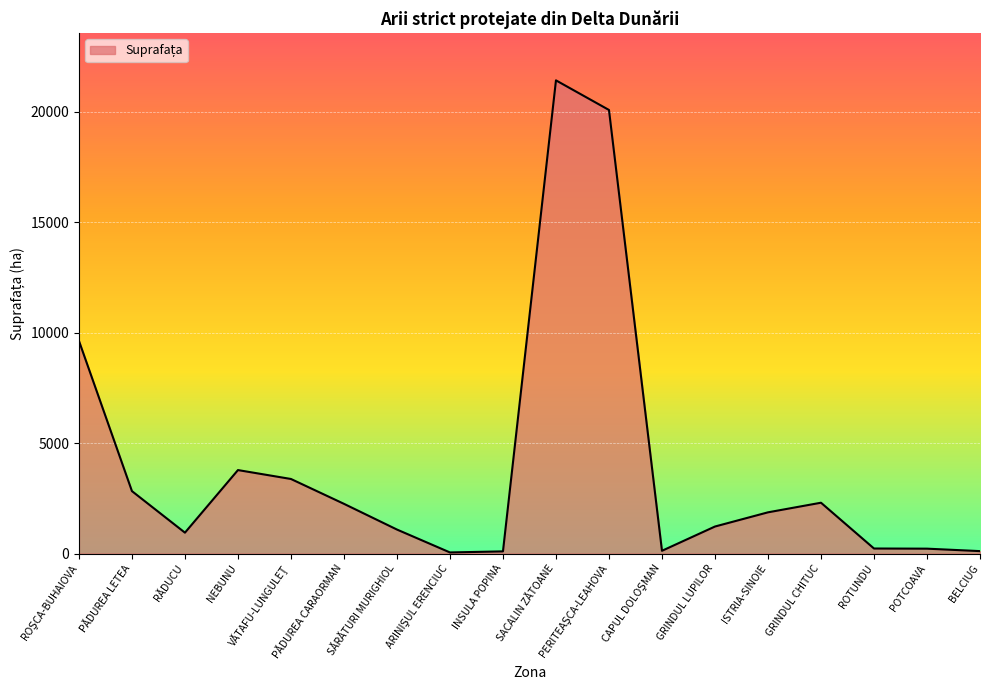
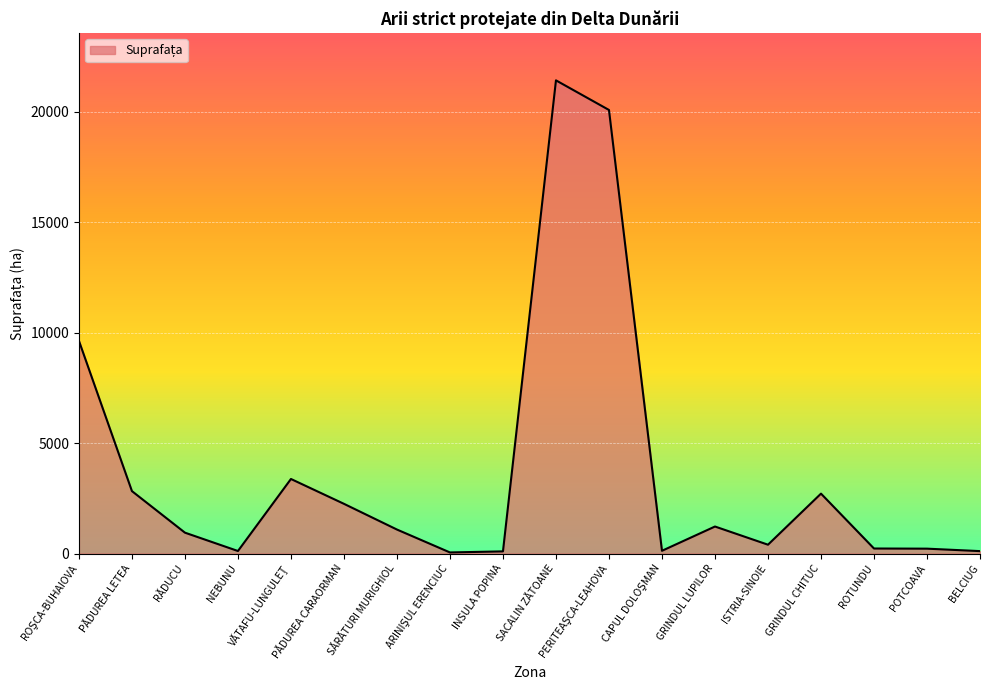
NEBUNU: 3800 -> 100
ISTRIA-SINOIE: 1900 -> 400
GRINDUL CHITUC: 2300 -> 2700
